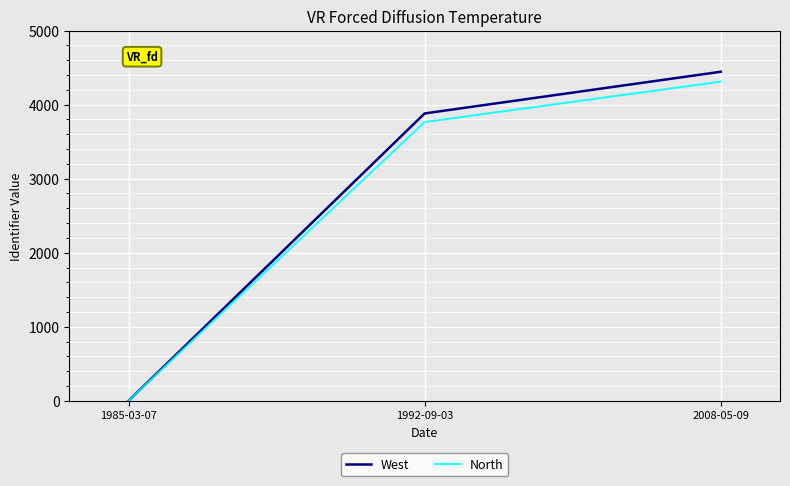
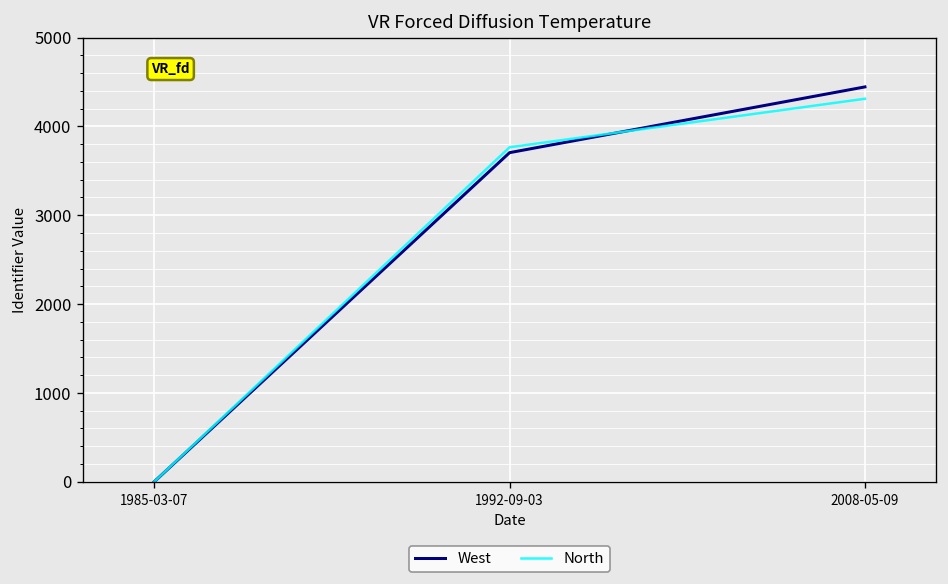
West, 1992-09-03: 3900 -> 3700
